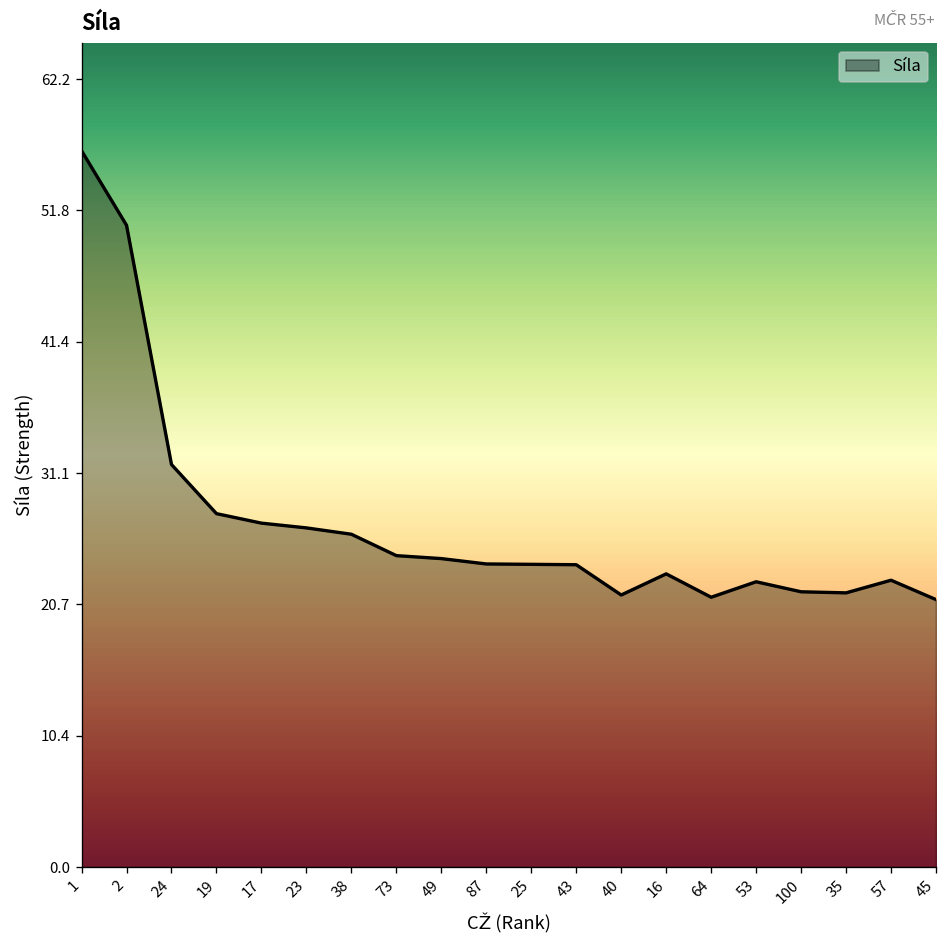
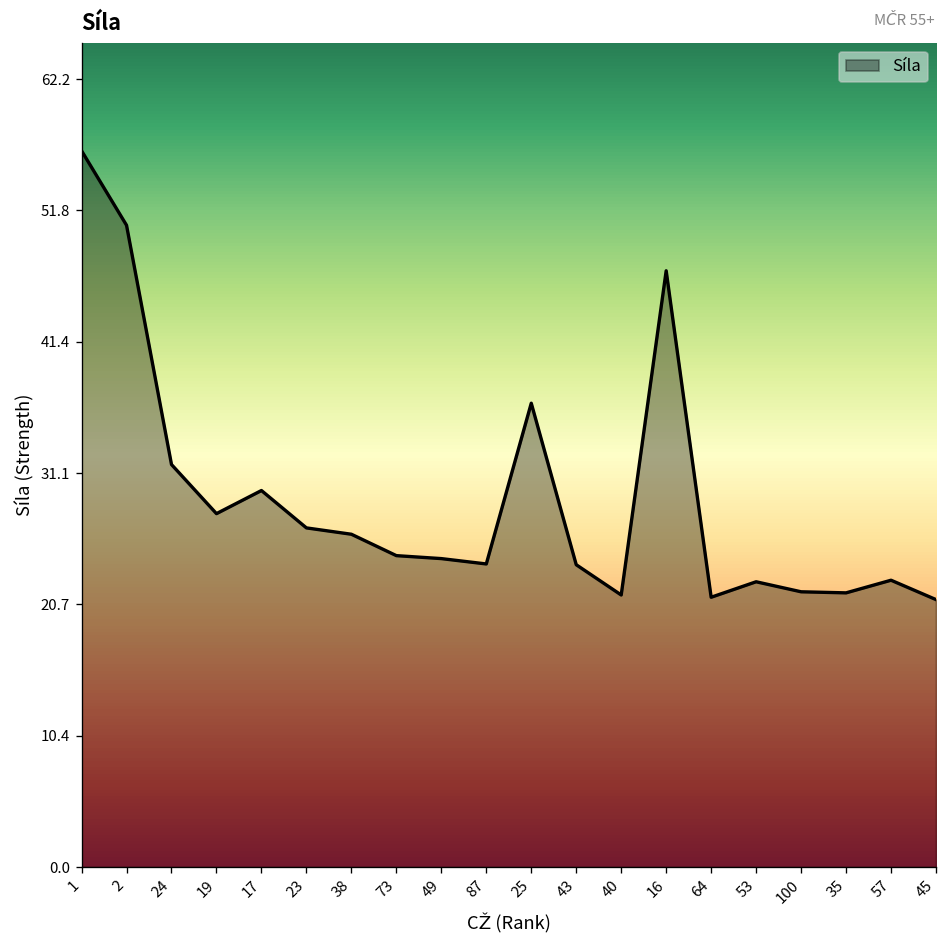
17: 27.1 -> 29.7
25: 23.9 -> 36.6
16: 23.1 -> 47.0
